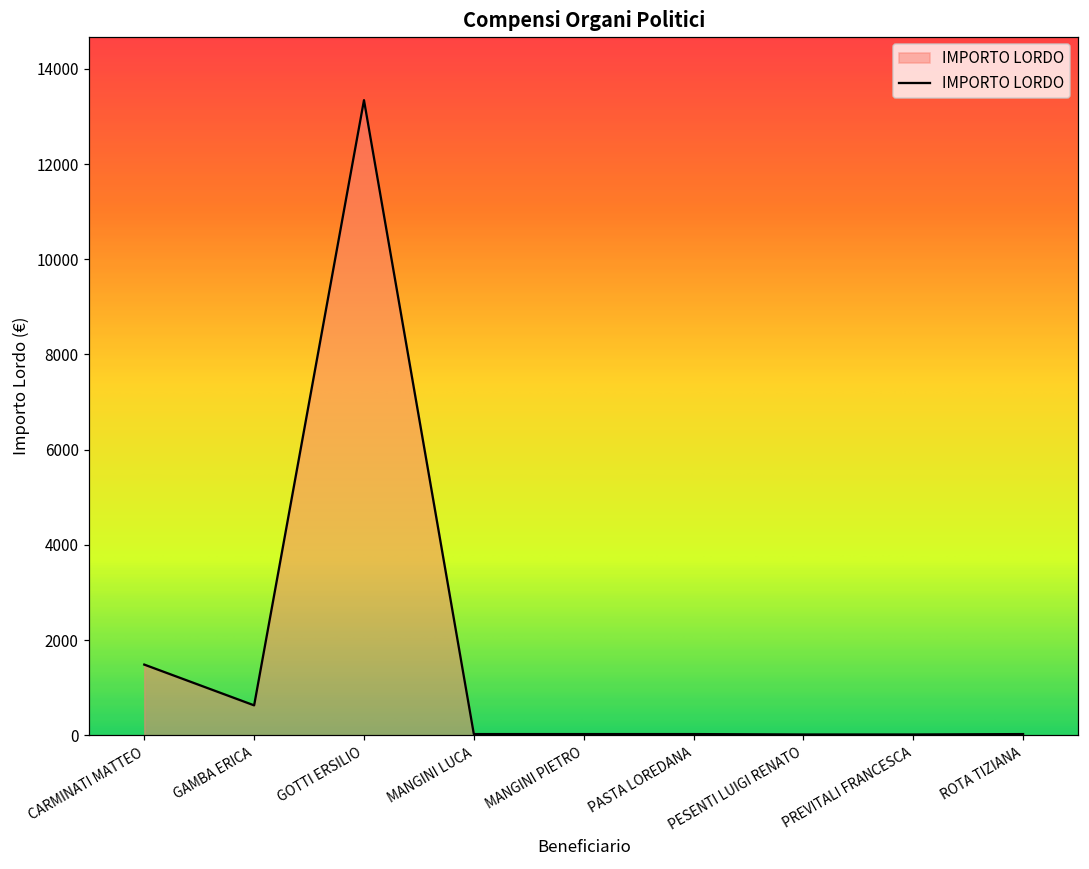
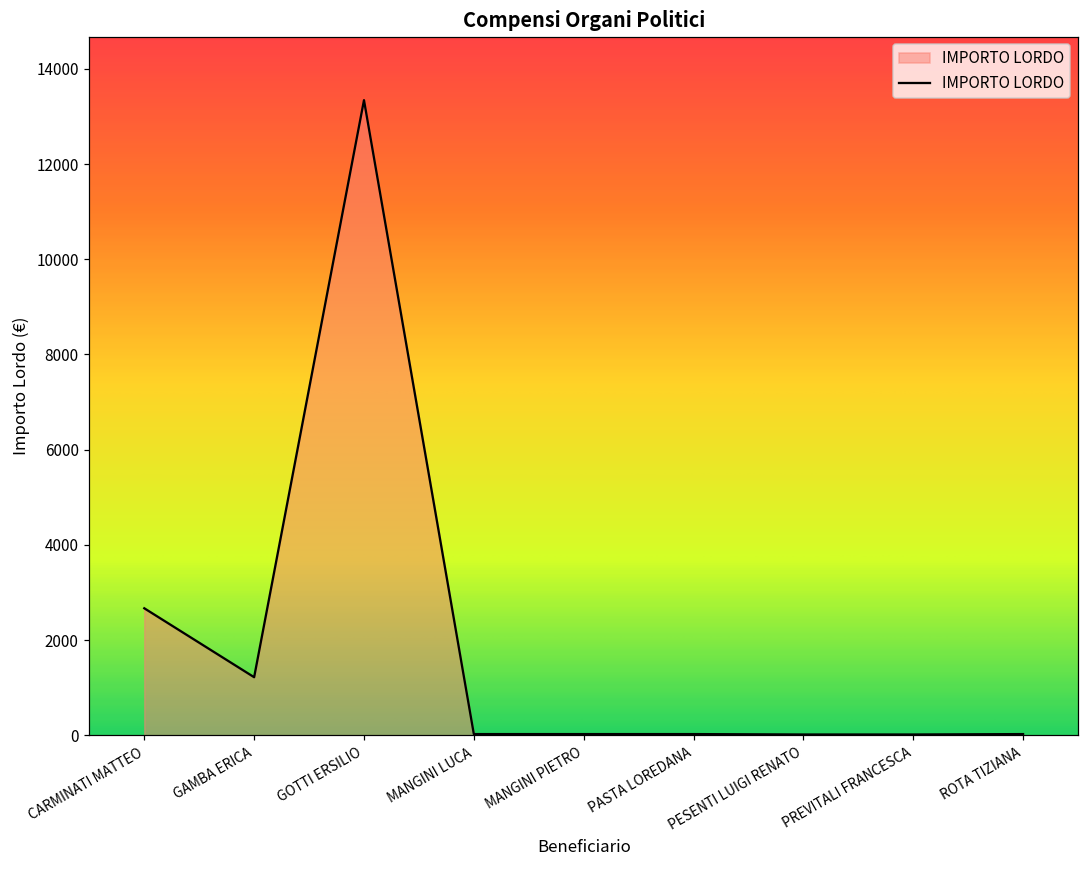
CARMINATI MATTEO: 1500 -> 2700
GAMBA ERICA: 600 -> 1200
